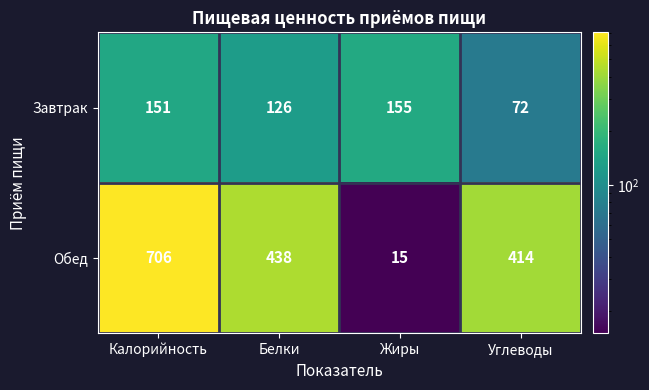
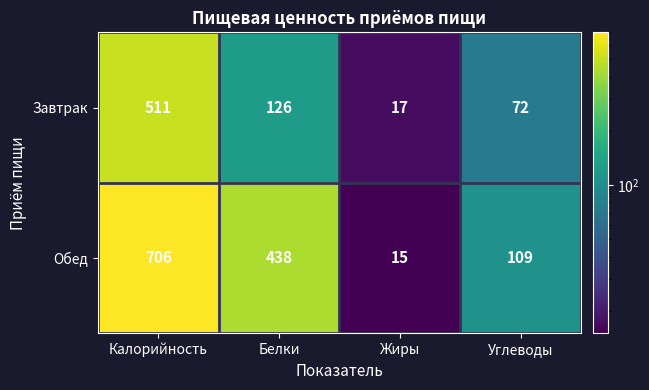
Завтрак, Калорийность: 151 -> 511
Завтрак, Жиры: 155 -> 17
Обед, Углеводы: 414 -> 109
